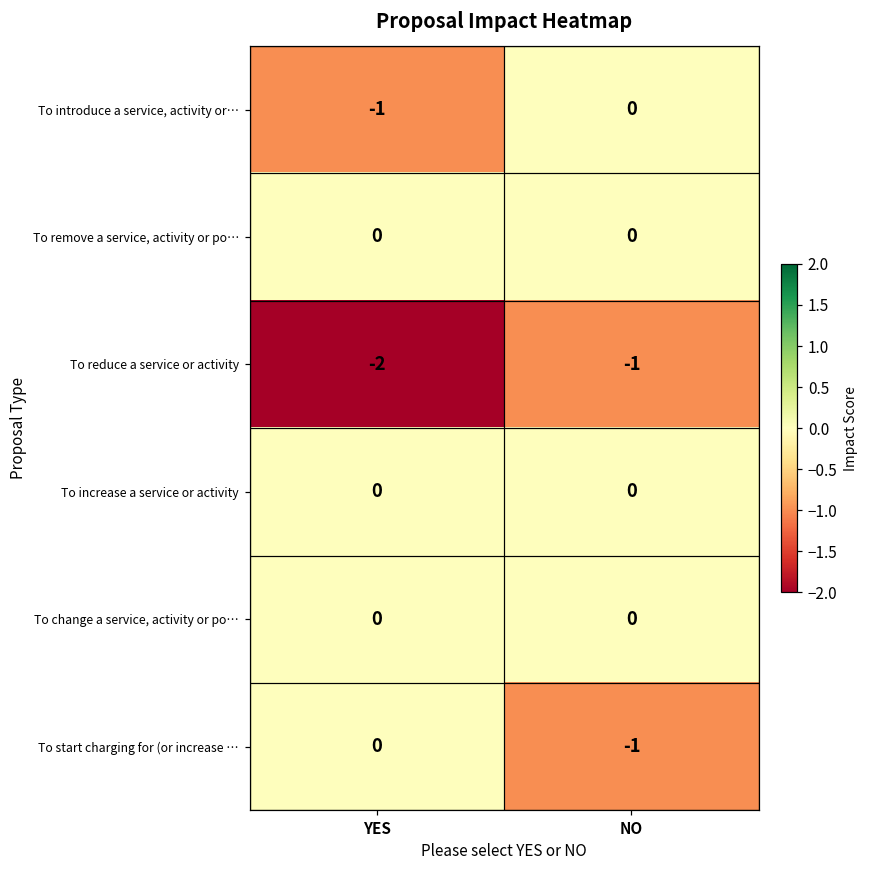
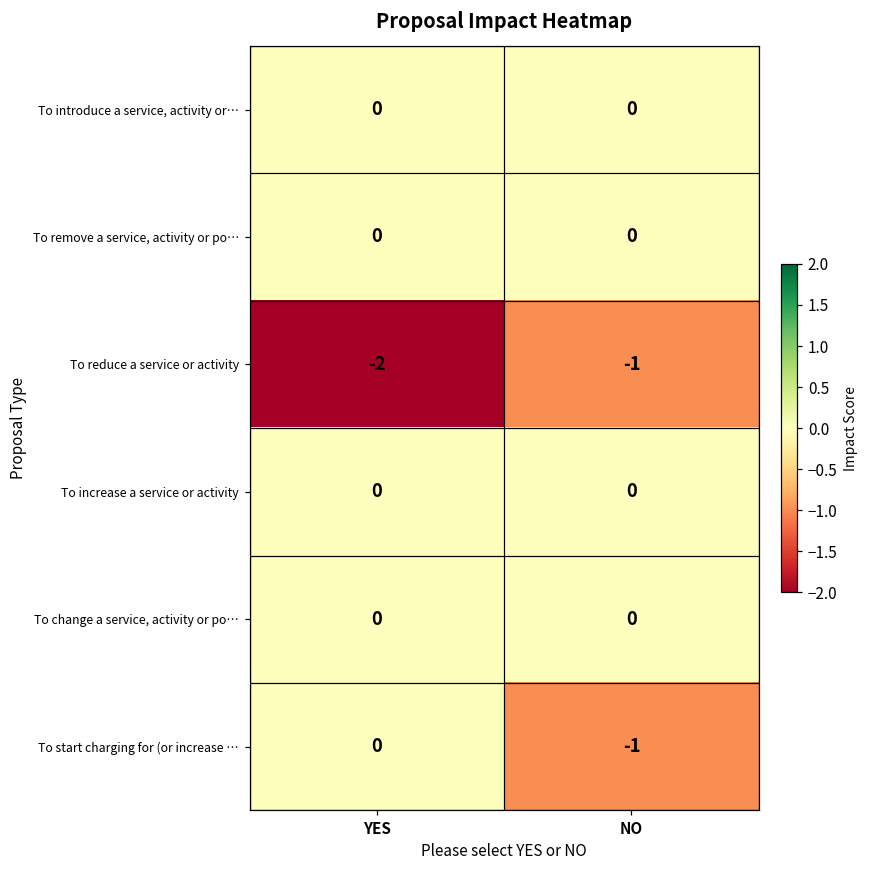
To introduce a service, activity or…, YES: -1 -> 0
